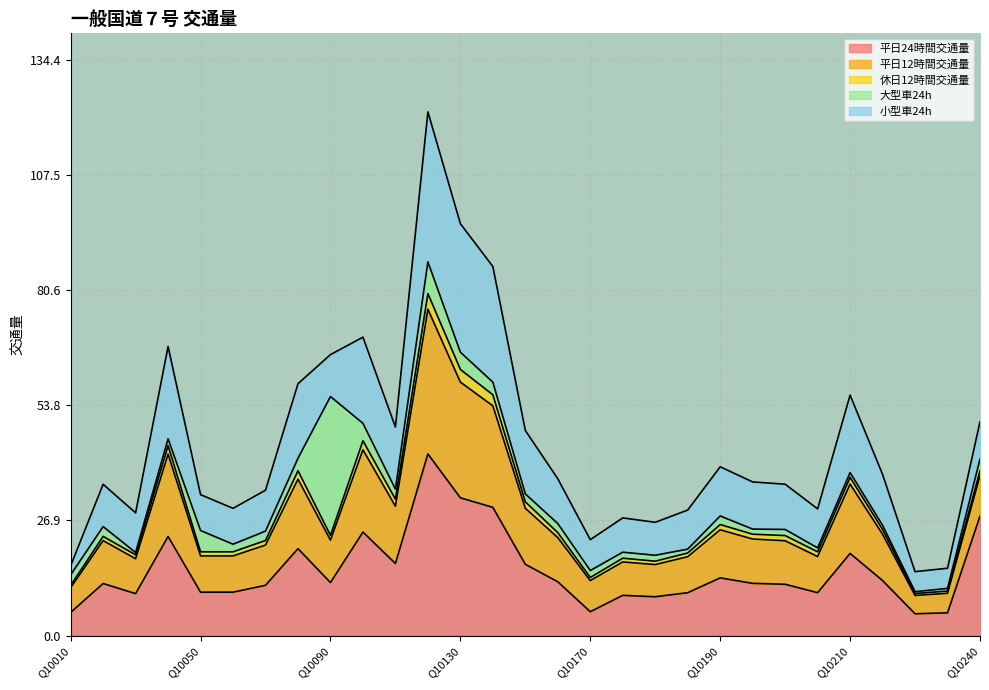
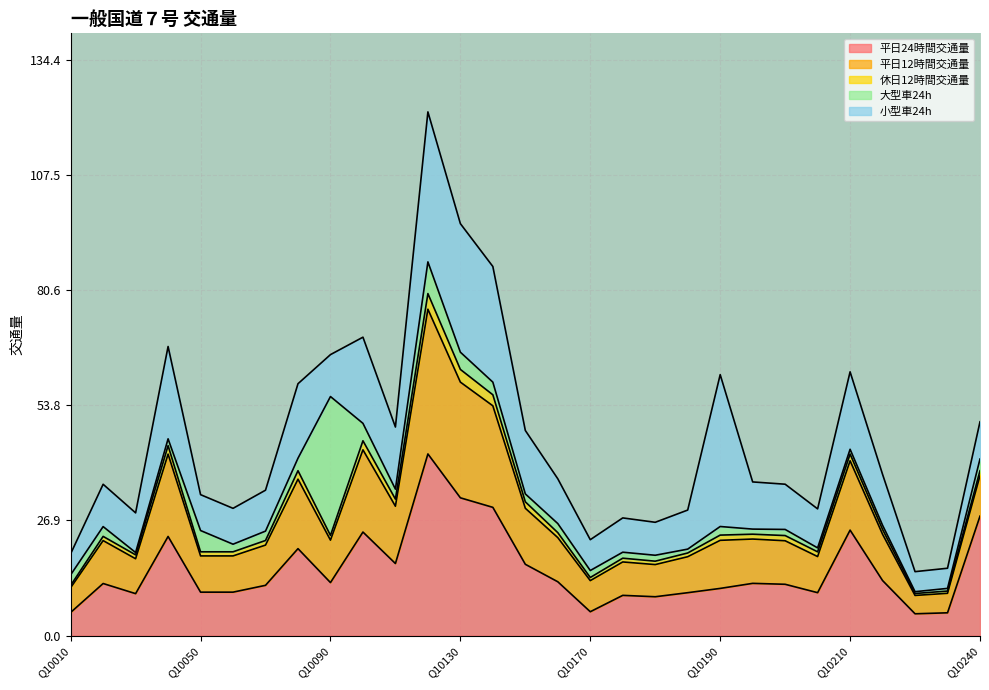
小型車24h, Q10010: 2 -> 5
平日24時間交通量, Q10190: 13 -> 11
小型車24h, Q10190: 11 -> 35
平日24時間交通量, Q10210: 19 -> 25
